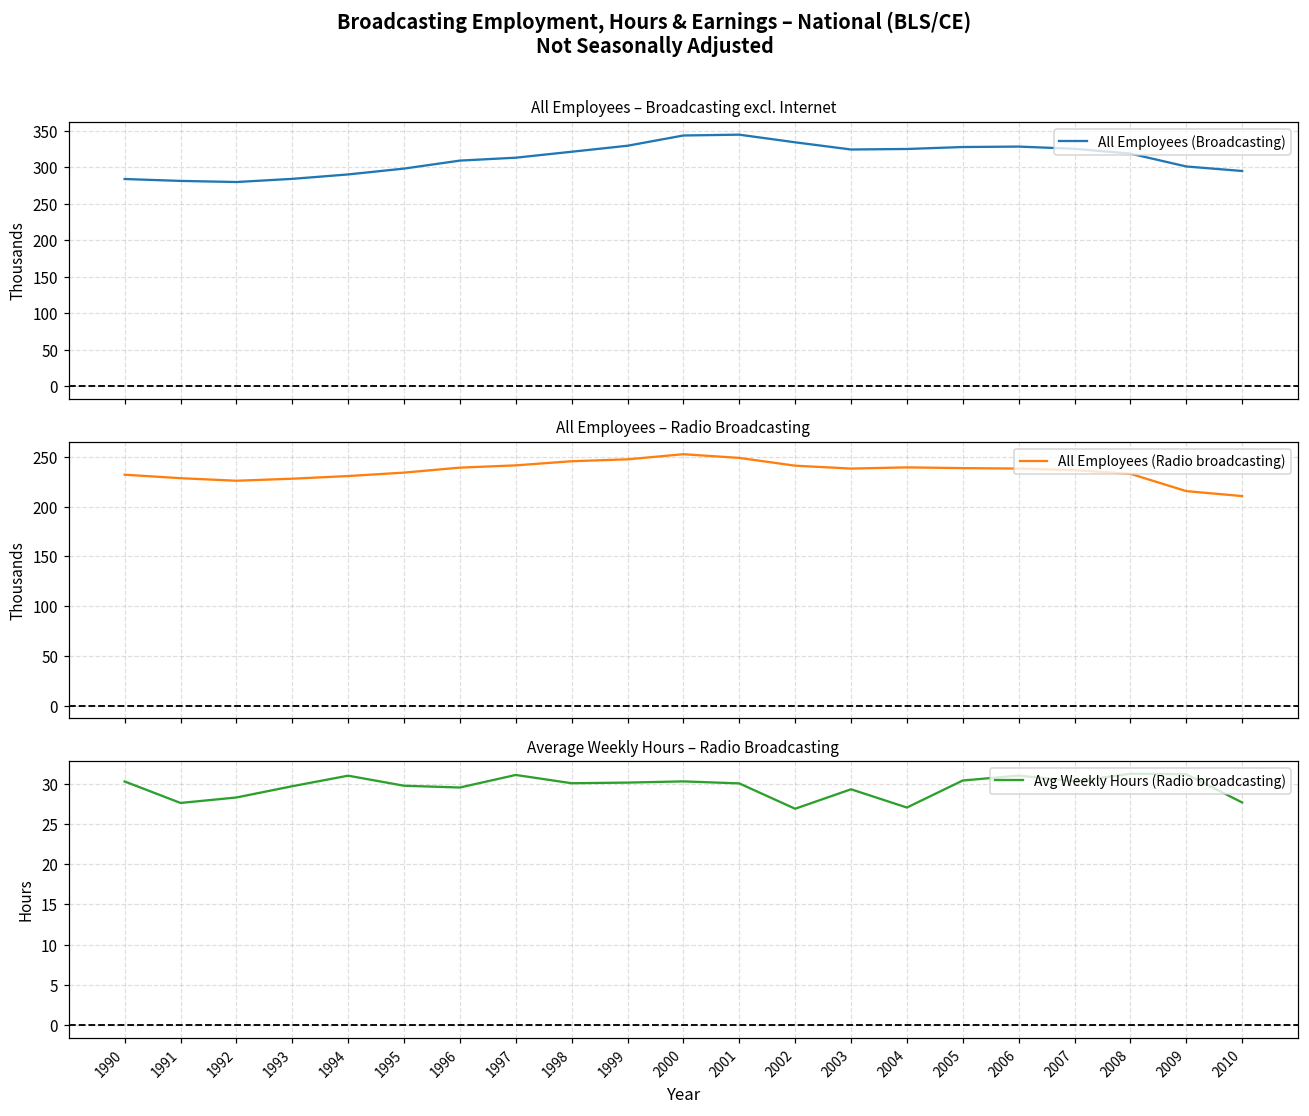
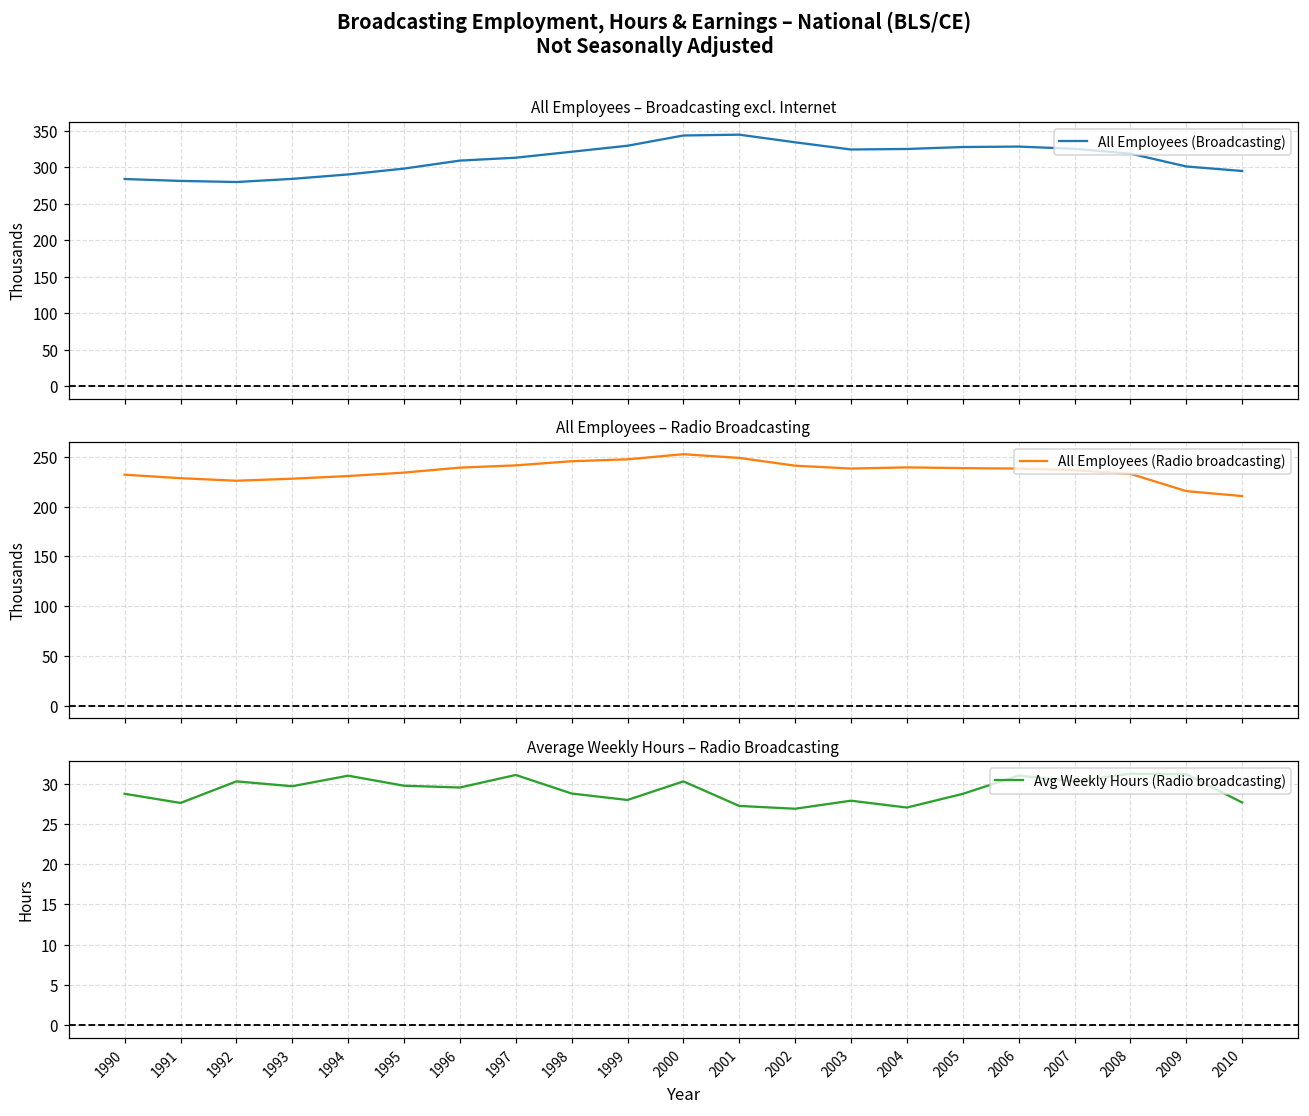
Average Weekly Hours – Radio Broadcasting, 1990: 30 -> 29
Average Weekly Hours – Radio Broadcasting, 1992: 28 -> 30
Average Weekly Hours – Radio Broadcasting, 1998: 30 -> 29
Average Weekly Hours – Radio Broadcasting, 1999: 30 -> 28
Average Weekly Hours – Radio Broadcasting, 2001: 30 -> 27
Average Weekly Hours – Radio Broadcasting, 2003: 29 -> 28
Average Weekly Hours – Radio Broadcasting, 2005: 30 -> 29
